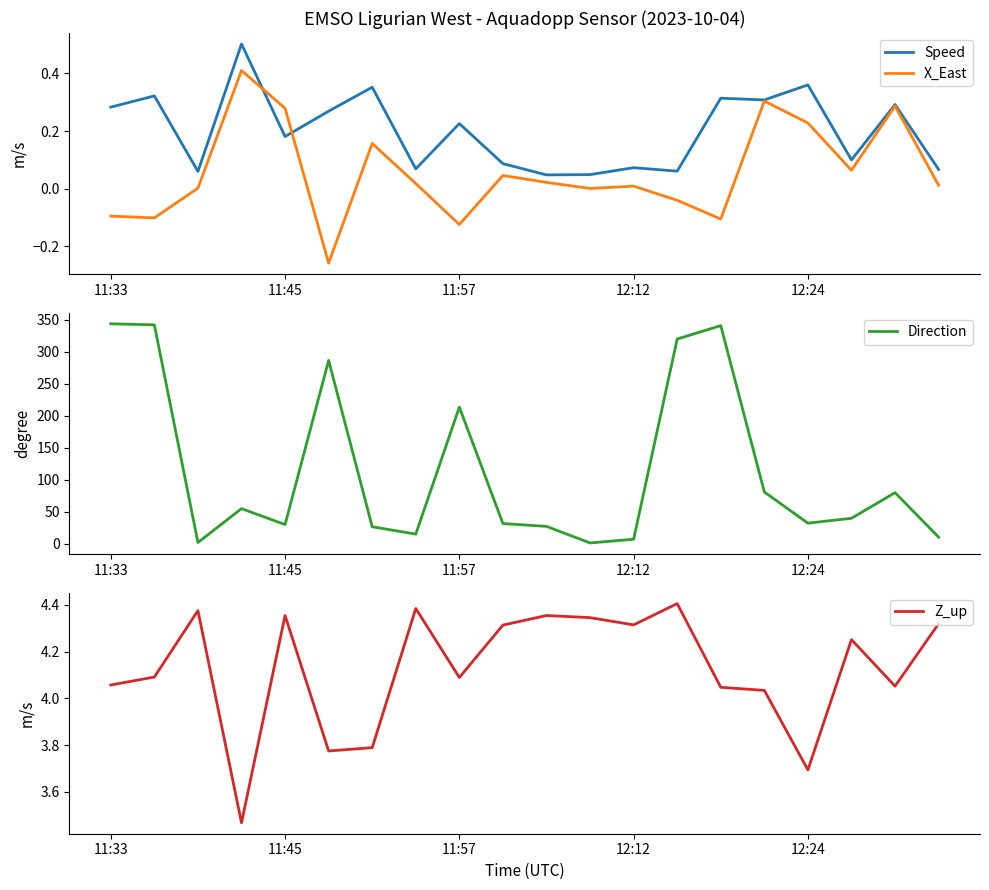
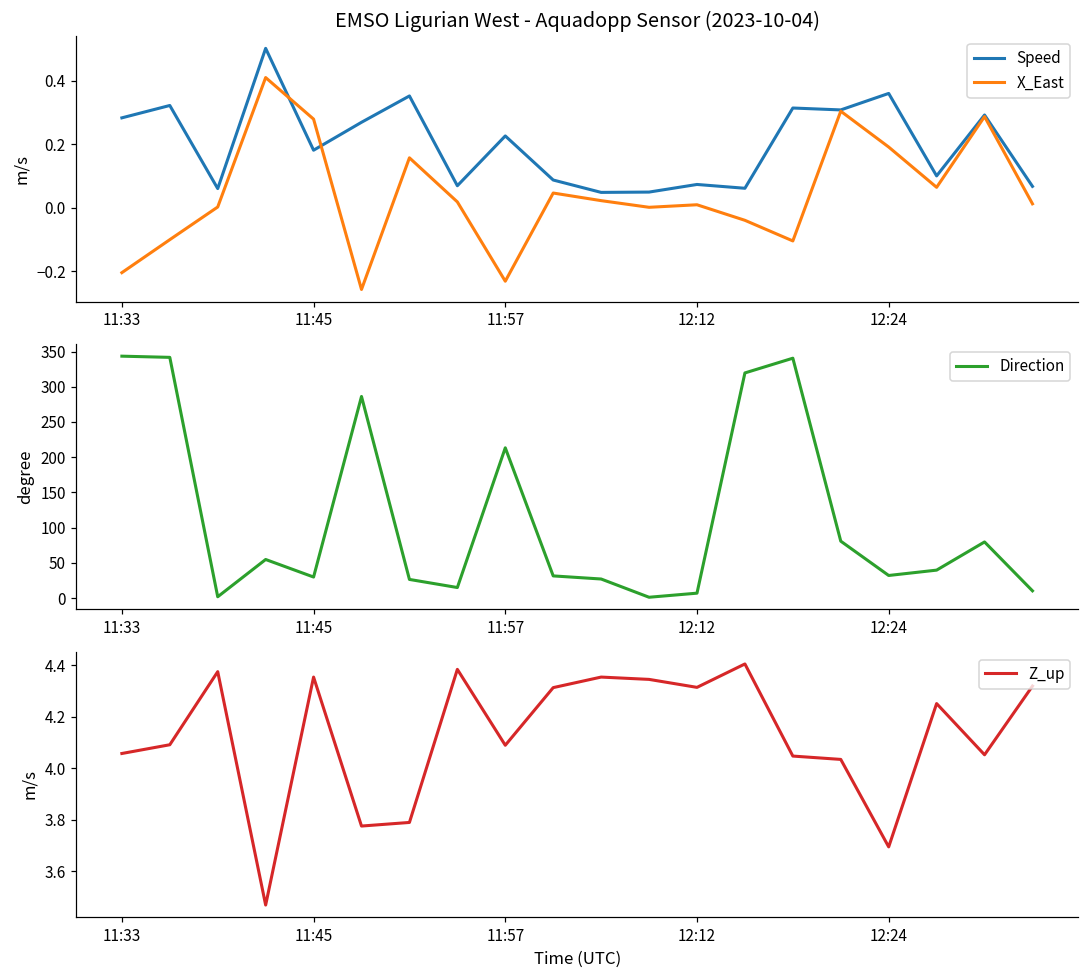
EMSO Ligurian West - Aquadopp Sensor (2023-10-04), X_East, 11:33: -0.10 -> -0.21
EMSO Ligurian West - Aquadopp Sensor (2023-10-04), X_East, 11:57: -0.12 -> -0.23
EMSO Ligurian West - Aquadopp Sensor (2023-10-04), X_East, 12:24: 0.23 -> 0.19
